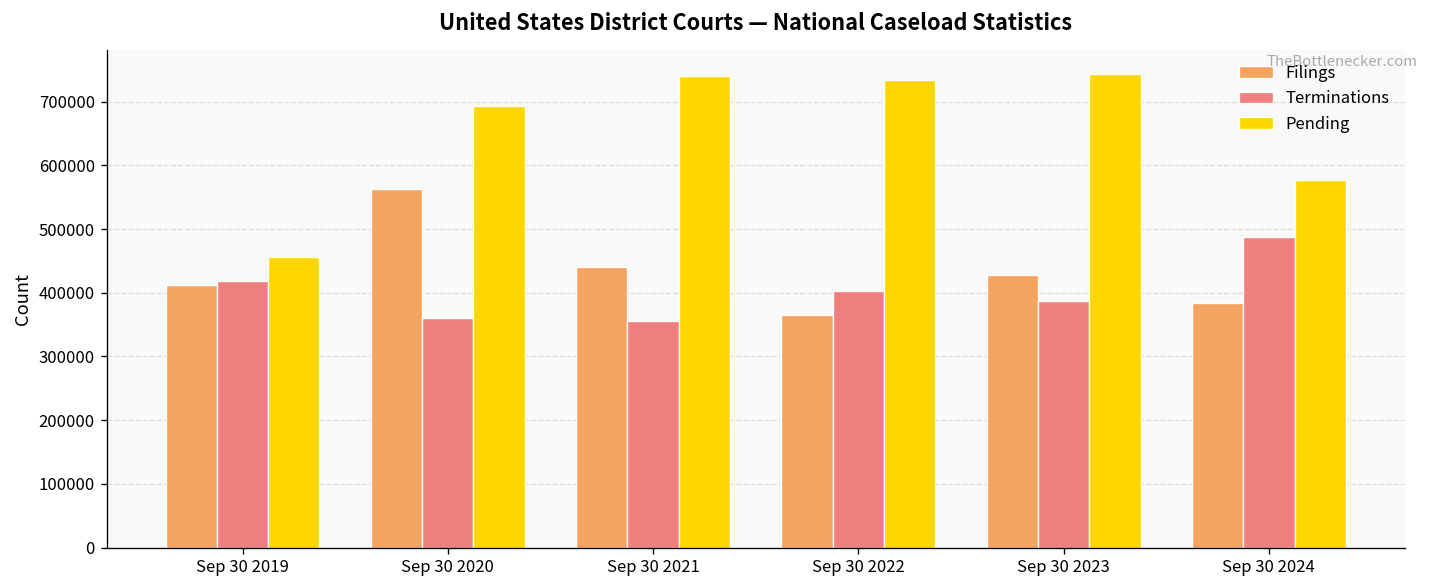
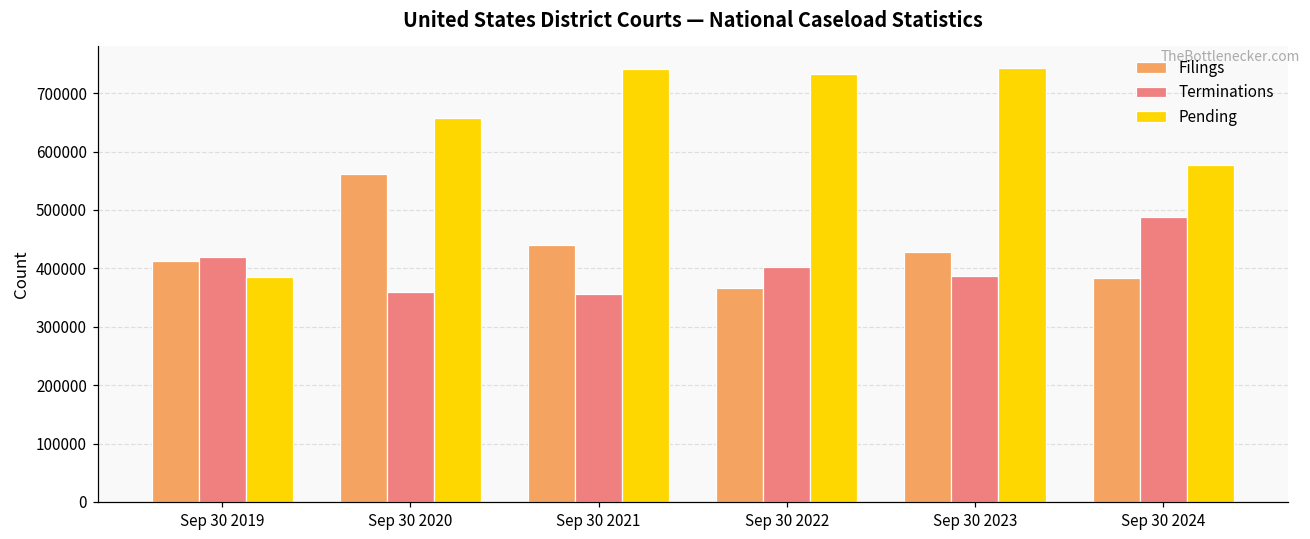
Pending, Sep 30 2019: 460000 -> 380000
Pending, Sep 30 2020: 690000 -> 660000
